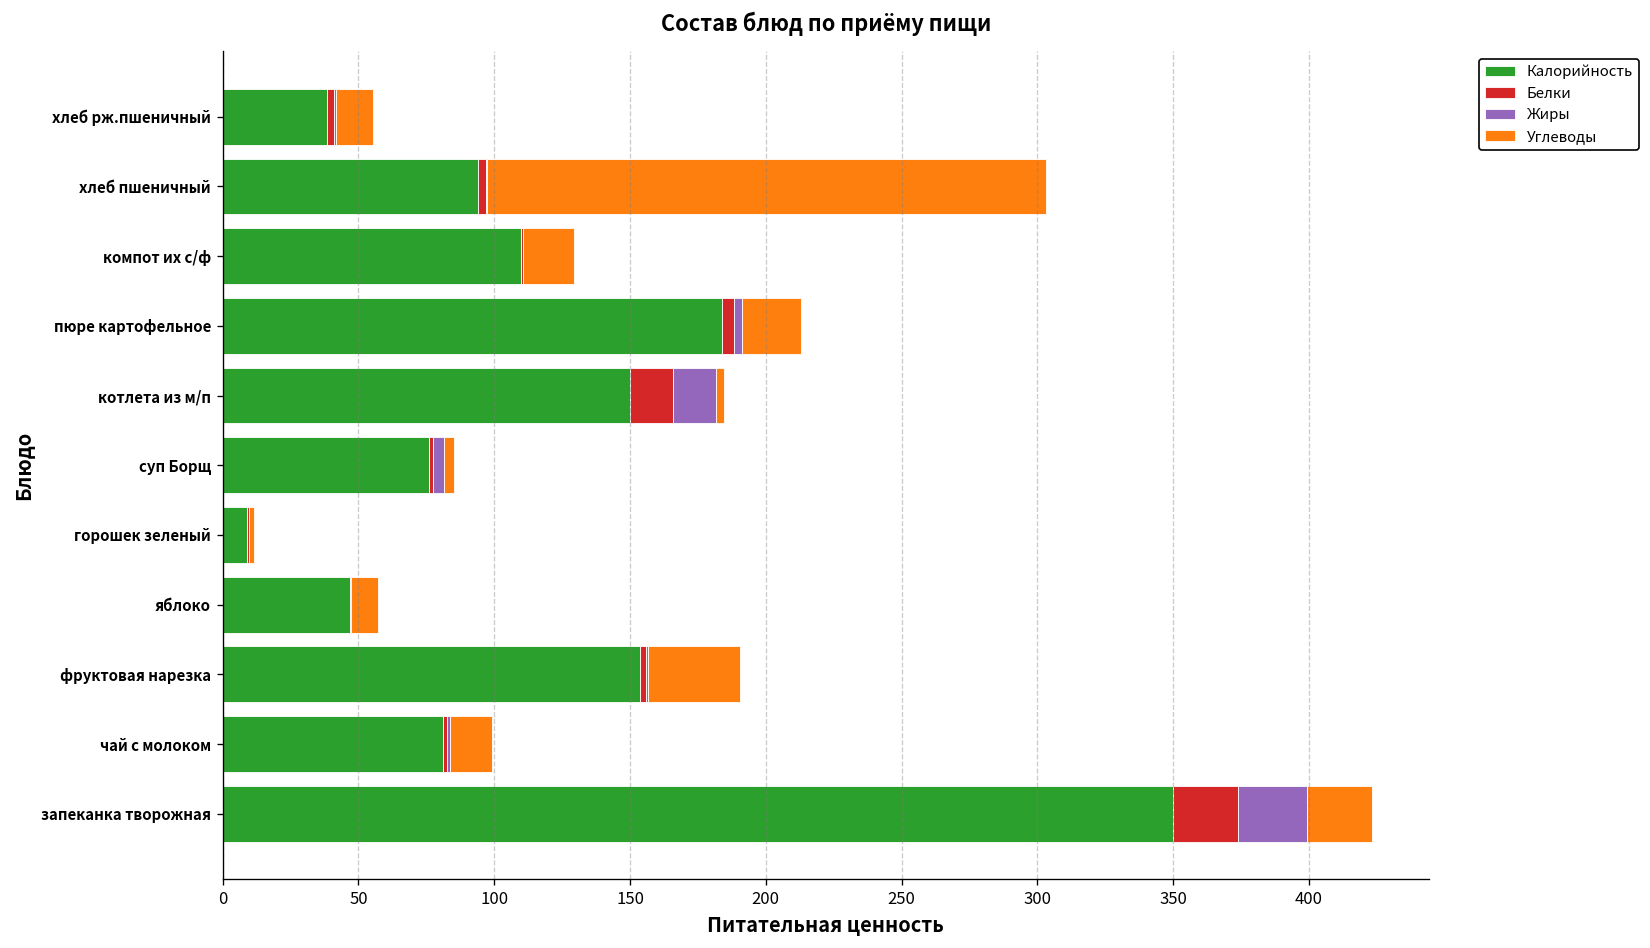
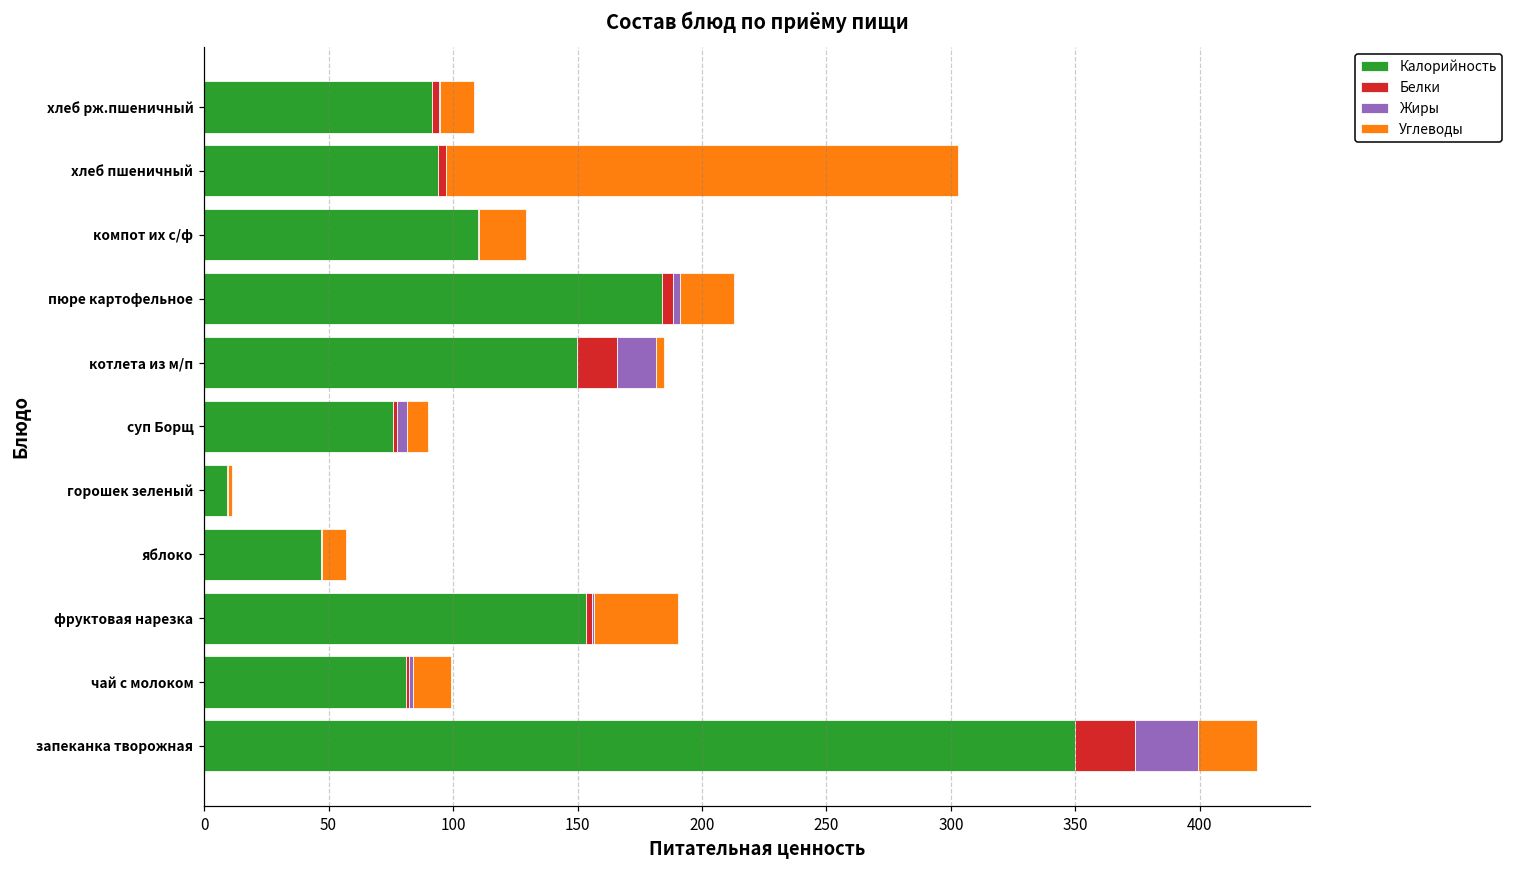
Калорийность, хлеб рж.пшеничный: 39 -> 92
Углеводы, суп Борщ: 4 -> 9
